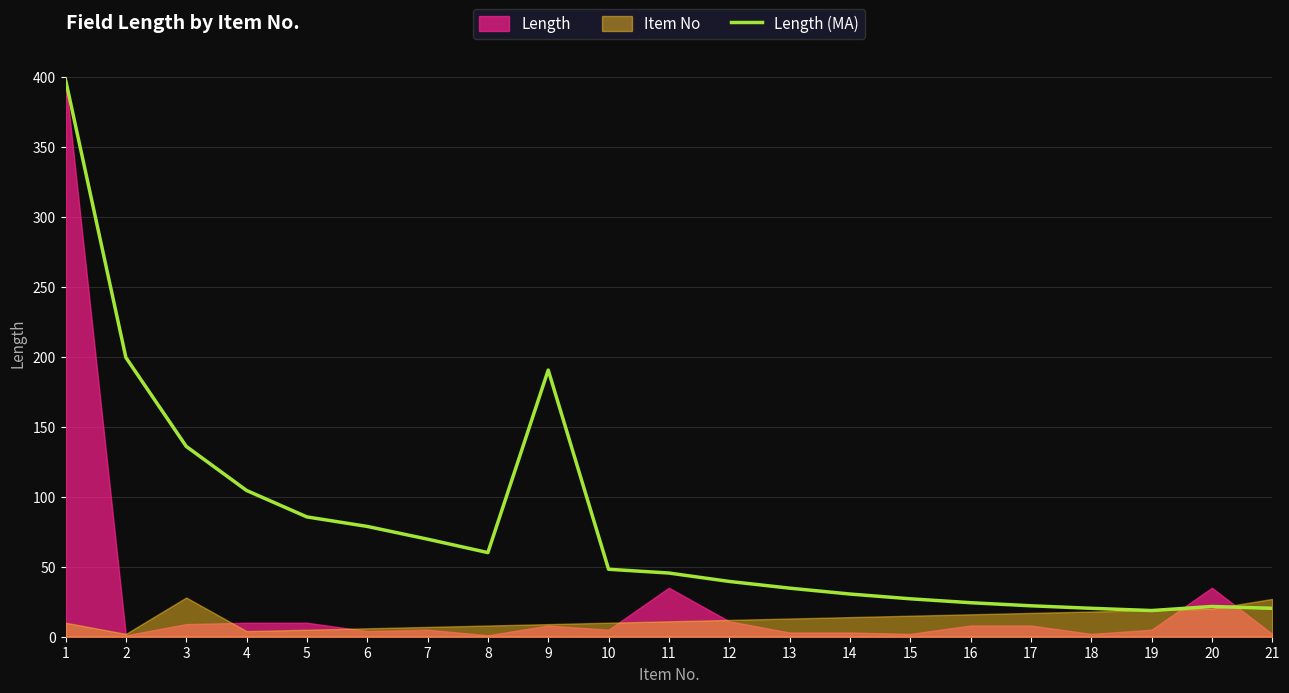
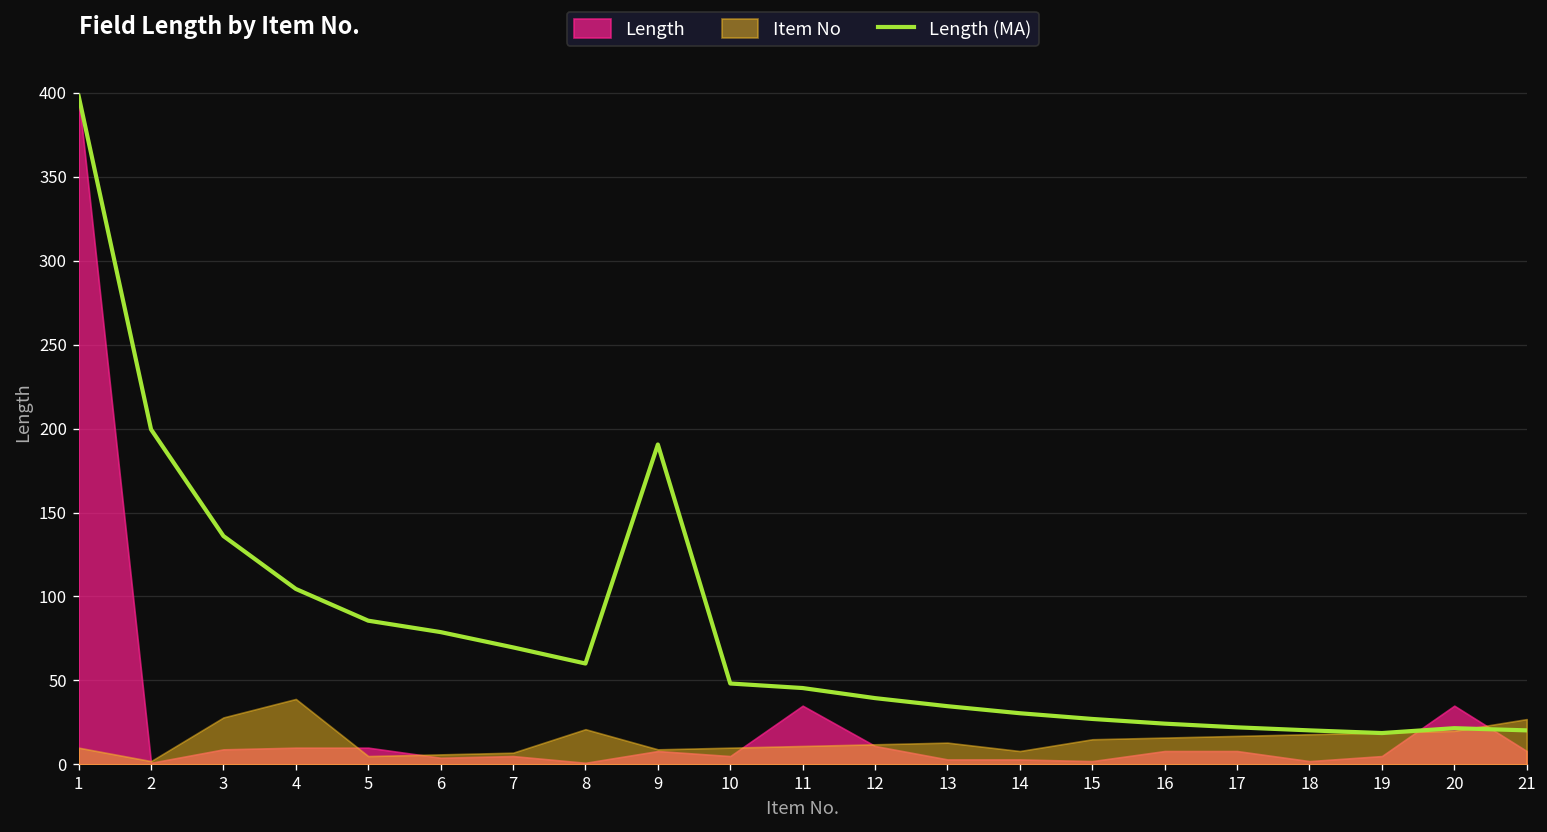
Item No, 4: 4 -> 39
Item No, 8: 8 -> 21
Item No, 14: 14 -> 8
Length, 21: 2 -> 8
